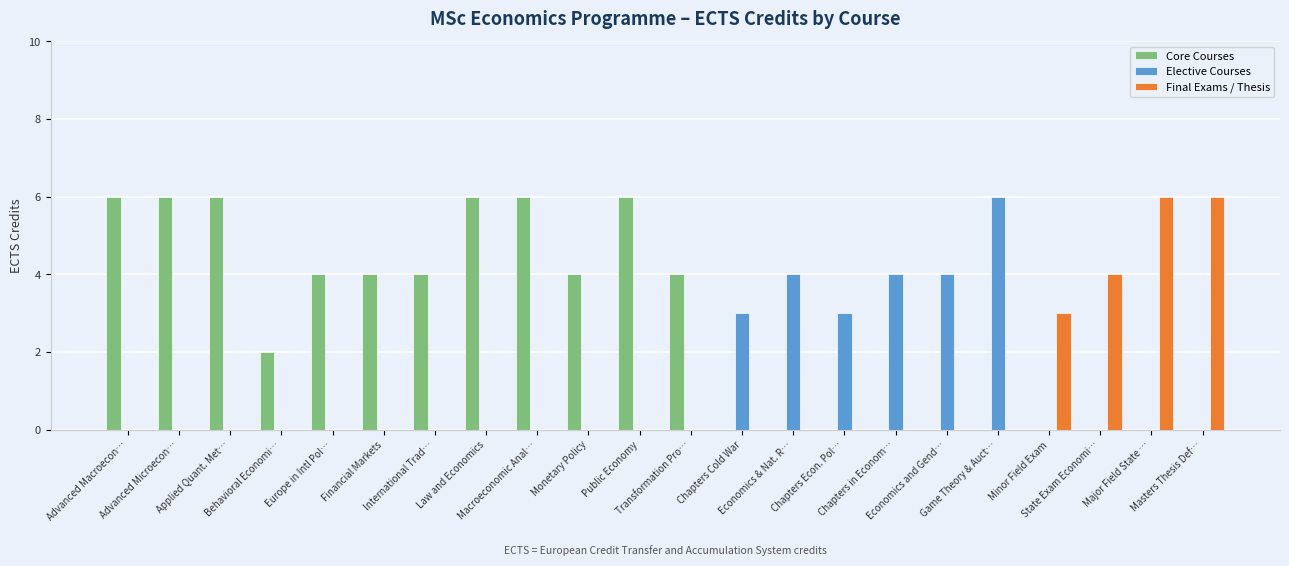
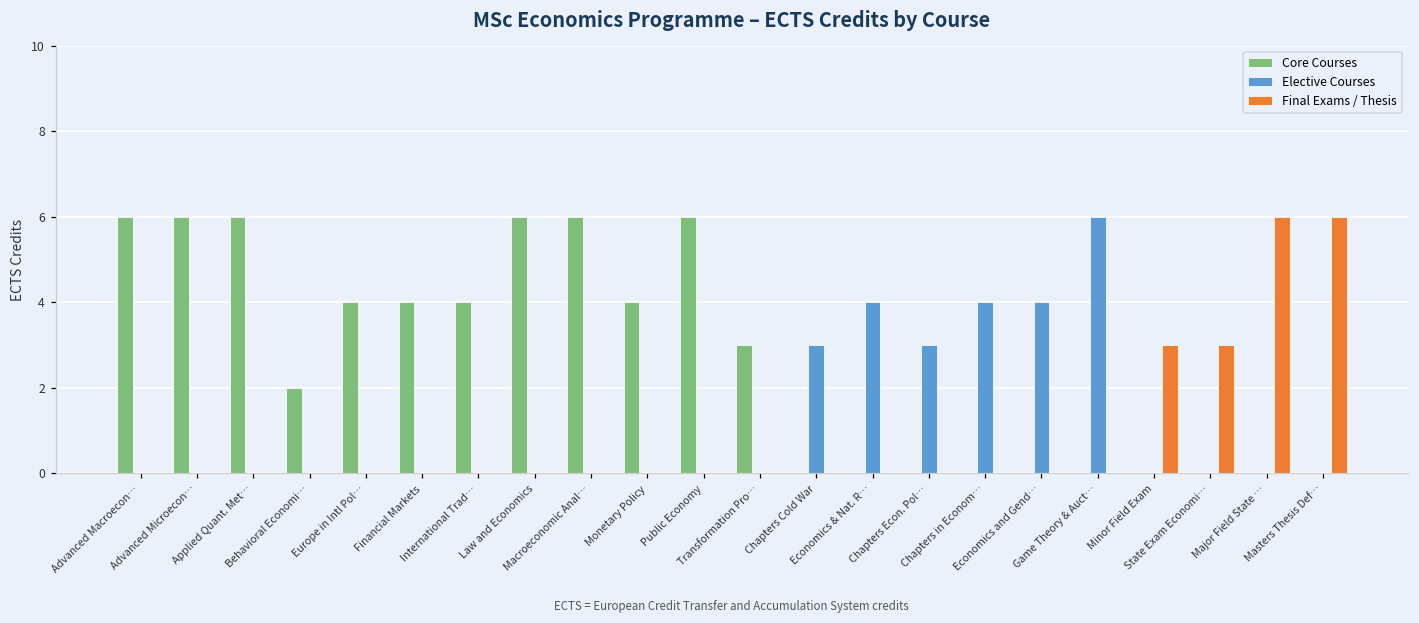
Core Courses, Transformation Pro…: 4 -> 3
Final Exams / Thesis, State Exam Economi…: 4 -> 3
